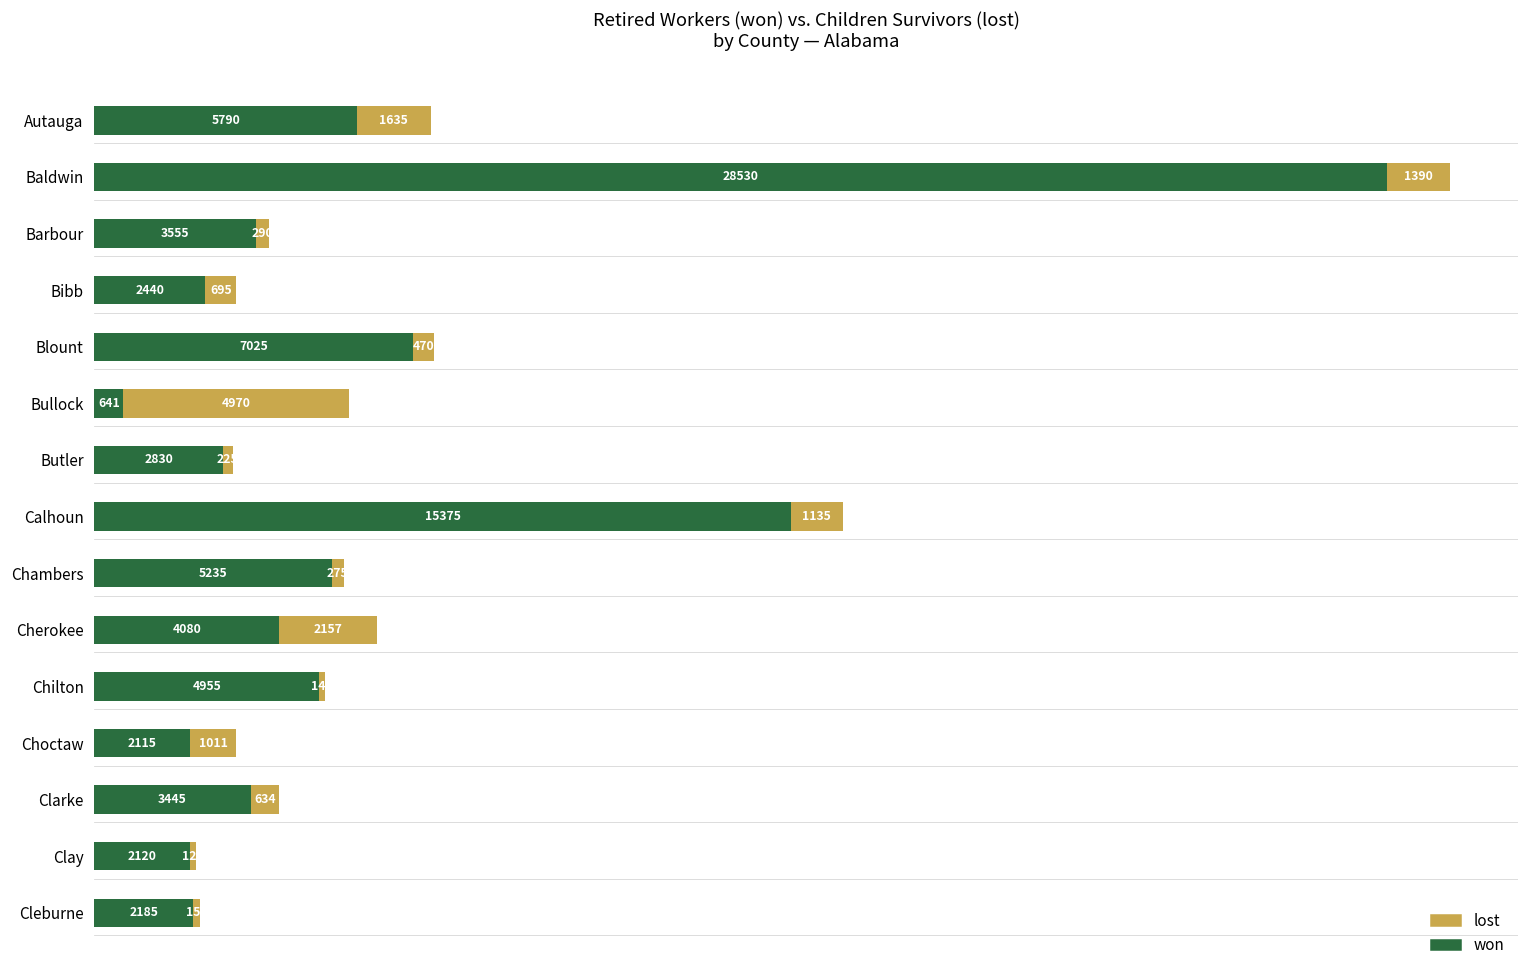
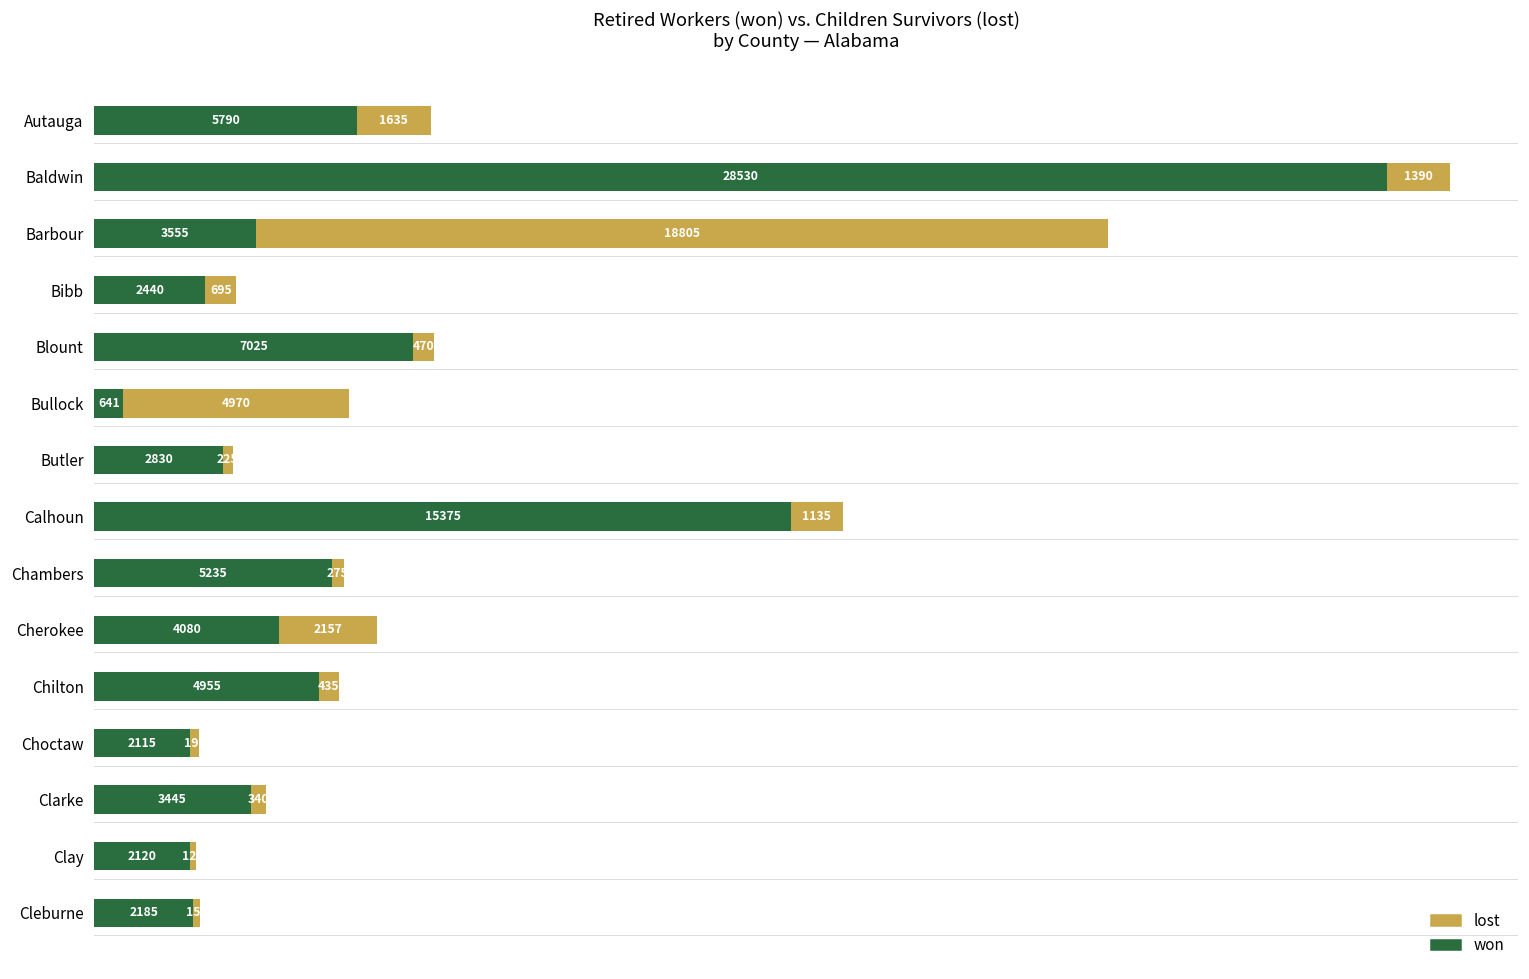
lost, Barbour: 290 -> 18805
lost, Chilton: 140 -> 435
lost, Choctaw: 1011 -> 190
lost, Clarke: 634 -> 340
